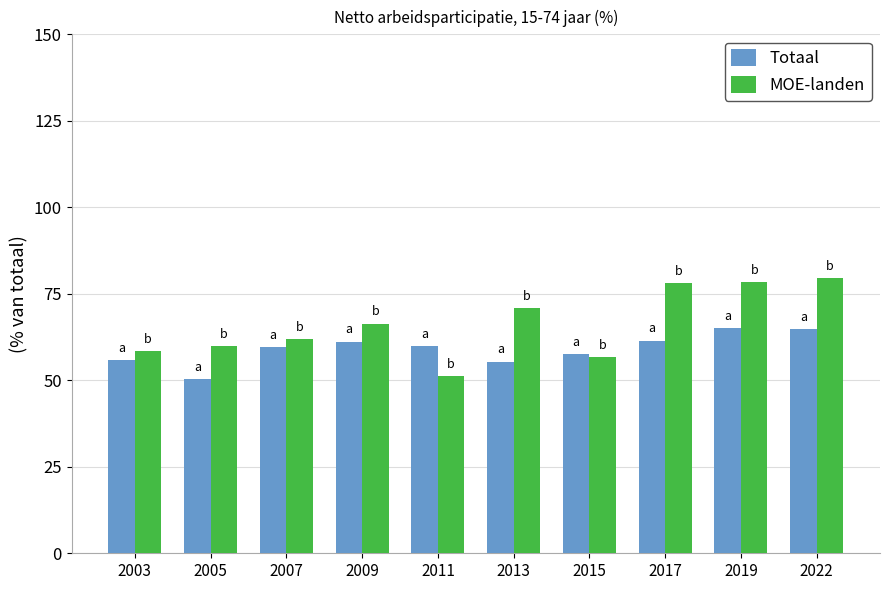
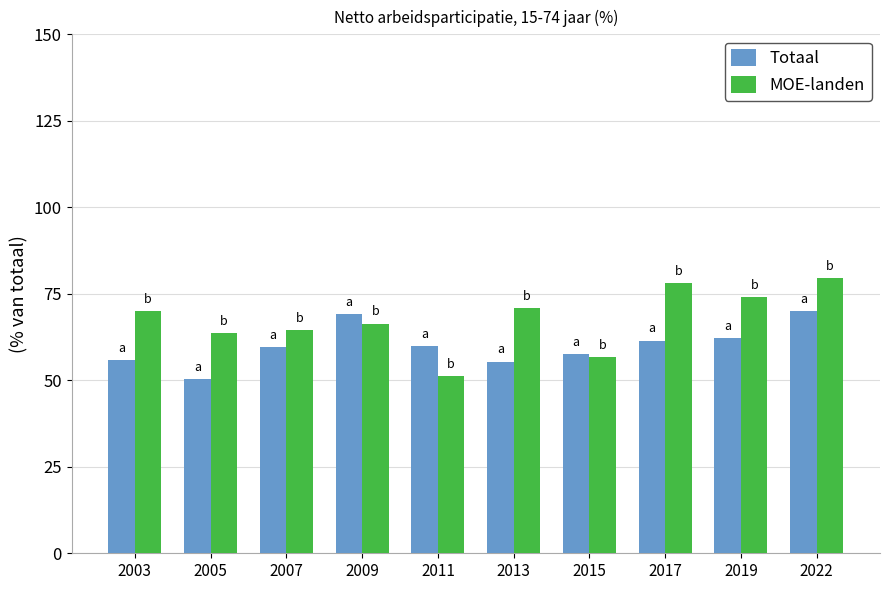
MOE-landen, 2003: 58 -> 70
MOE-landen, 2005: 60 -> 64
MOE-landen, 2007: 62 -> 64
Totaal, 2009: 61 -> 69
Totaal, 2019: 65 -> 62
MOE-landen, 2019: 78 -> 74
Totaal, 2022: 65 -> 70
